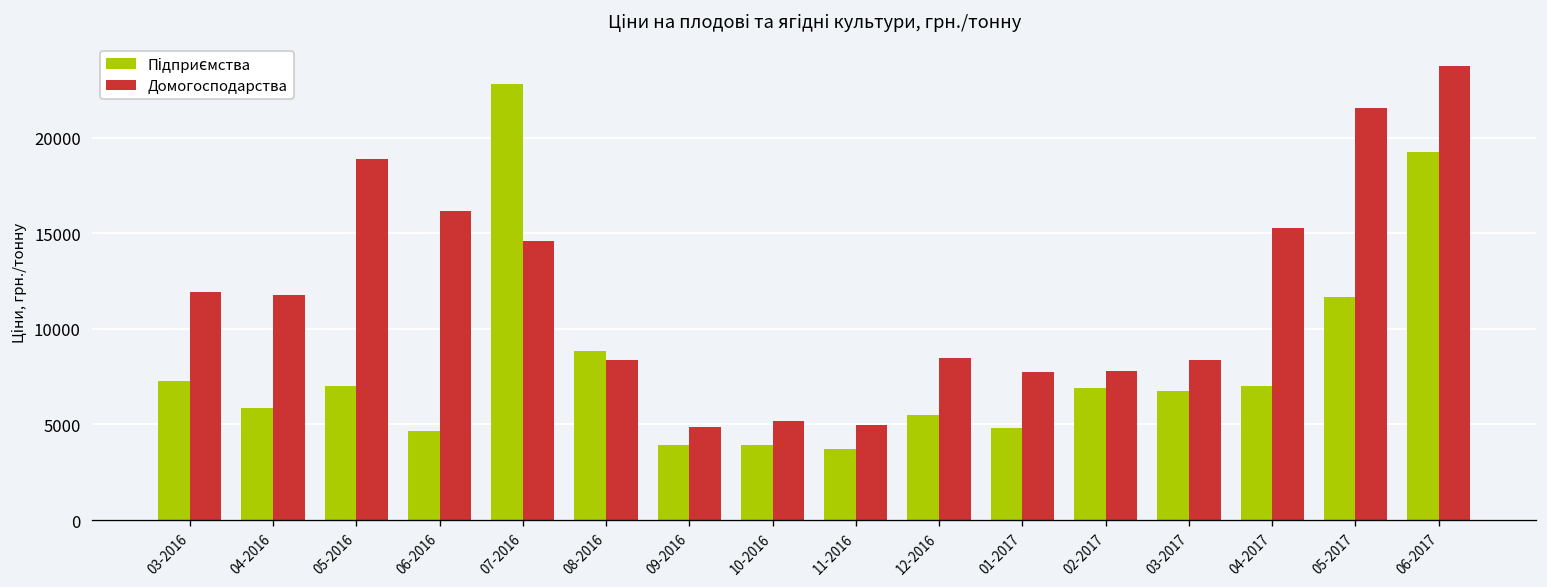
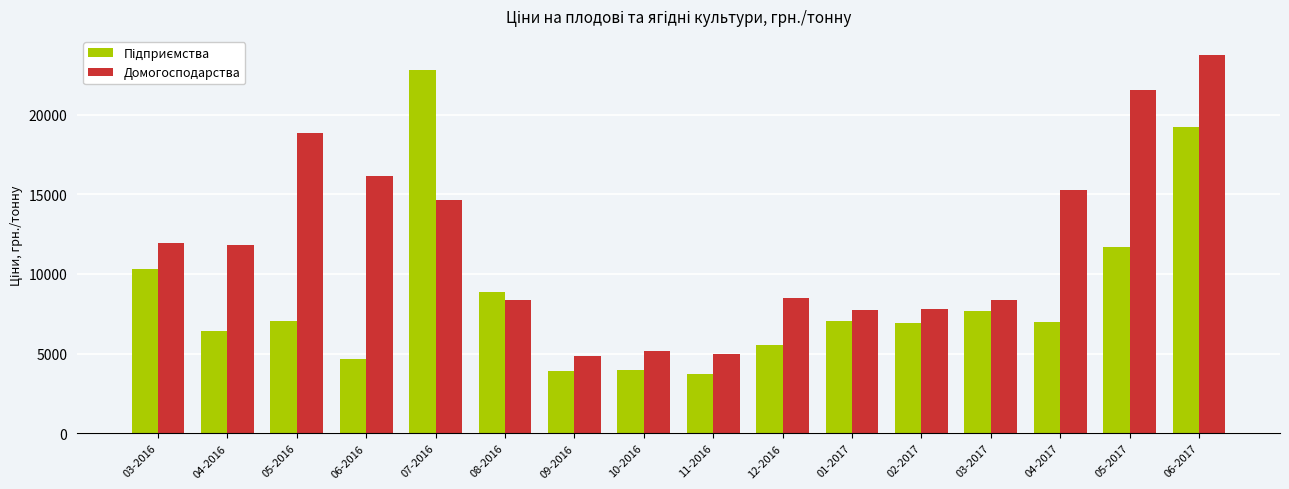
Підприємства, 03-2016: 7300 -> 10300
Підприємства, 04-2016: 5900 -> 6400
Підприємства, 01-2017: 4800 -> 7000
Підприємства, 03-2017: 6800 -> 7700
